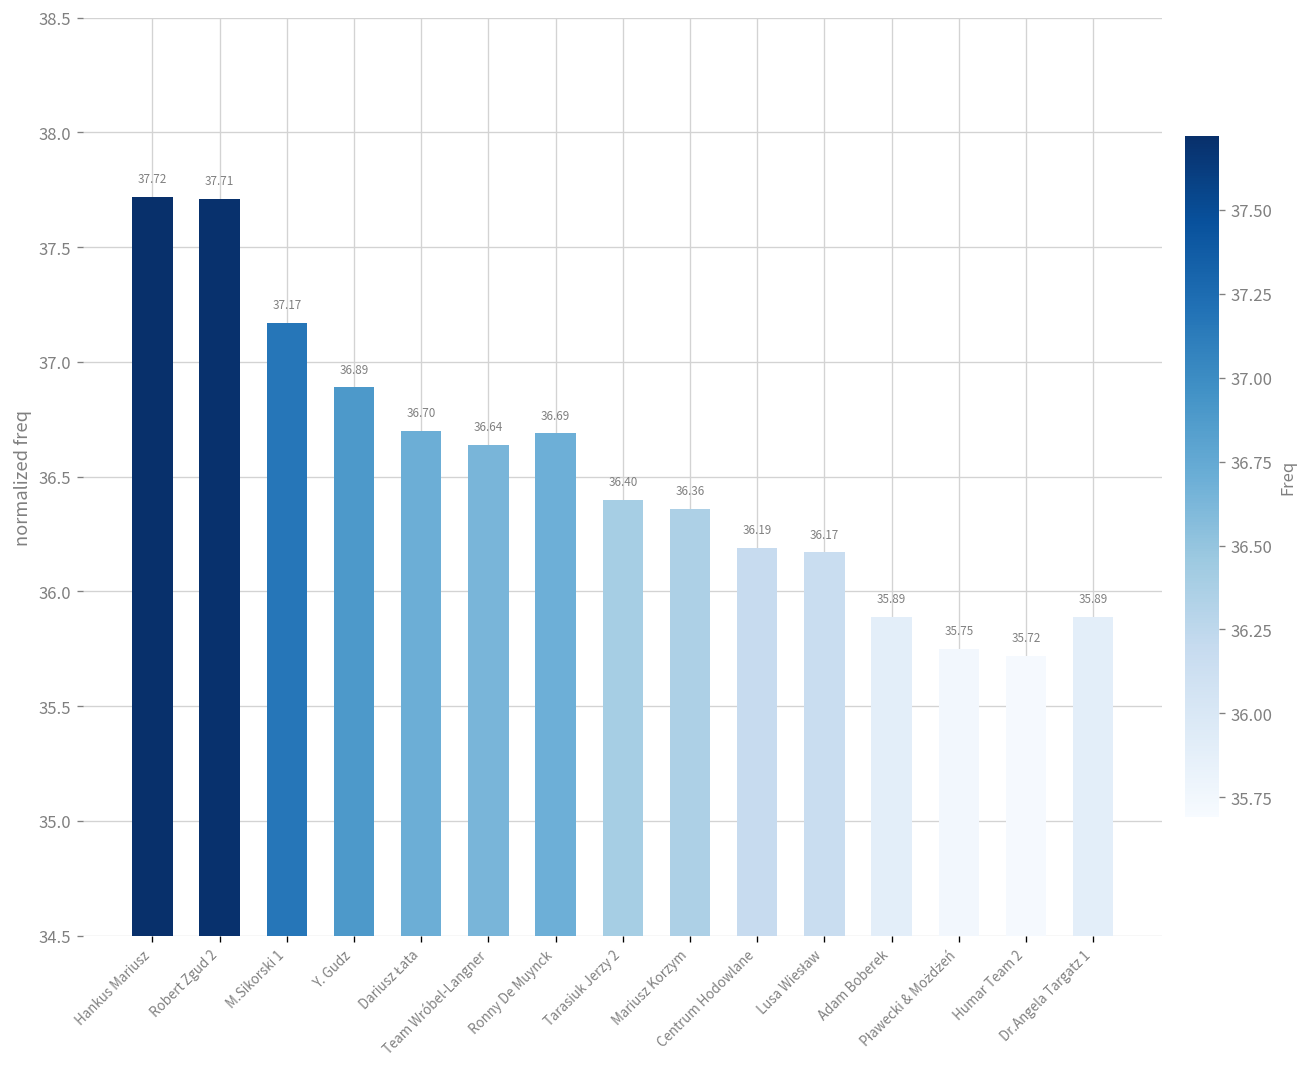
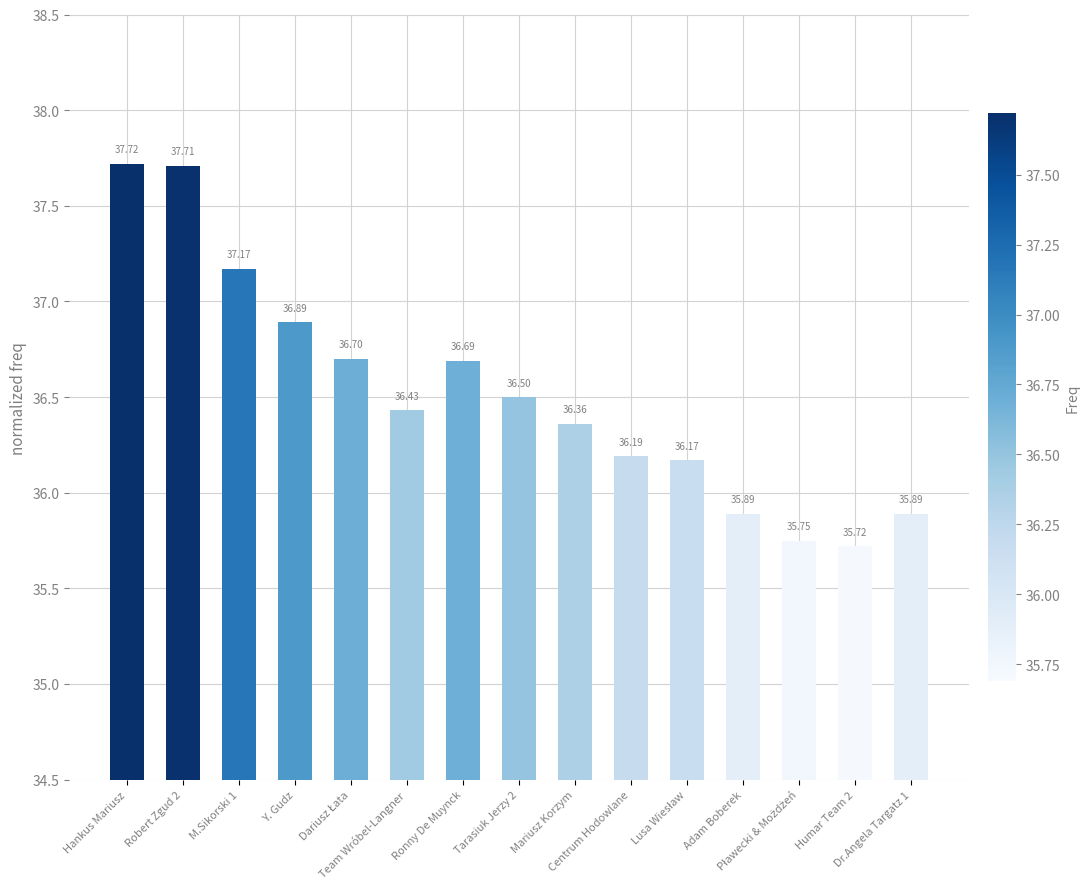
Team Wróbel-Langner: 36.64 -> 36.43
Tarasiuk Jerzy 2: 36.40 -> 36.50
